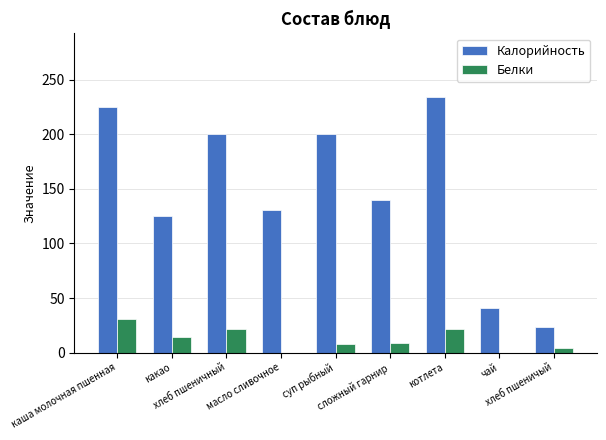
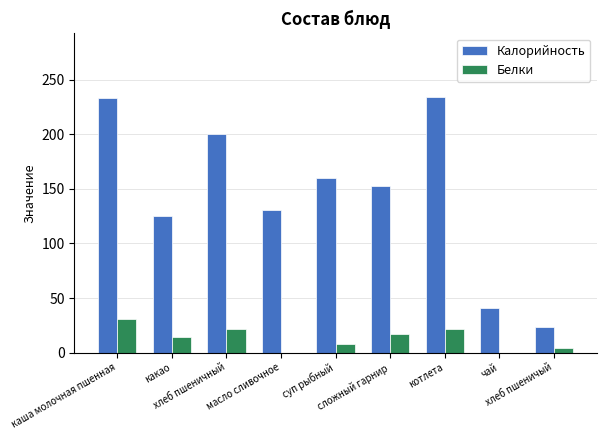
Калорийность, каша молочная пшенная: 225 -> 233
Калорийность, суп рыбный: 200 -> 160
Калорийность, сложный гарнир: 140 -> 153
Белки, сложный гарнир: 9 -> 17
